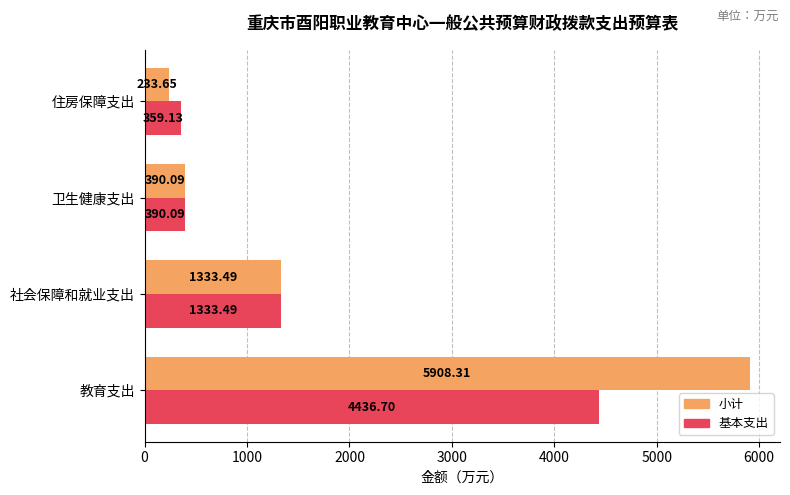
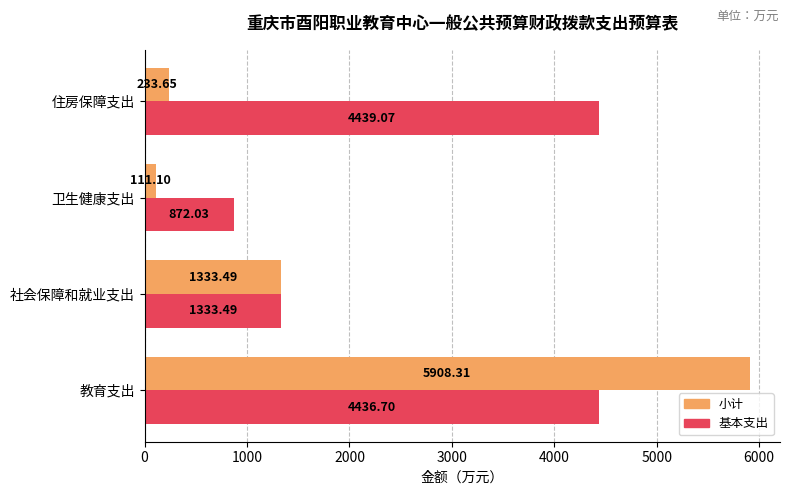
基本支出, 住房保障支出: 359.13 -> 4439.07
小计, 卫生健康支出: 390.09 -> 111.10
基本支出, 卫生健康支出: 390.09 -> 872.03
